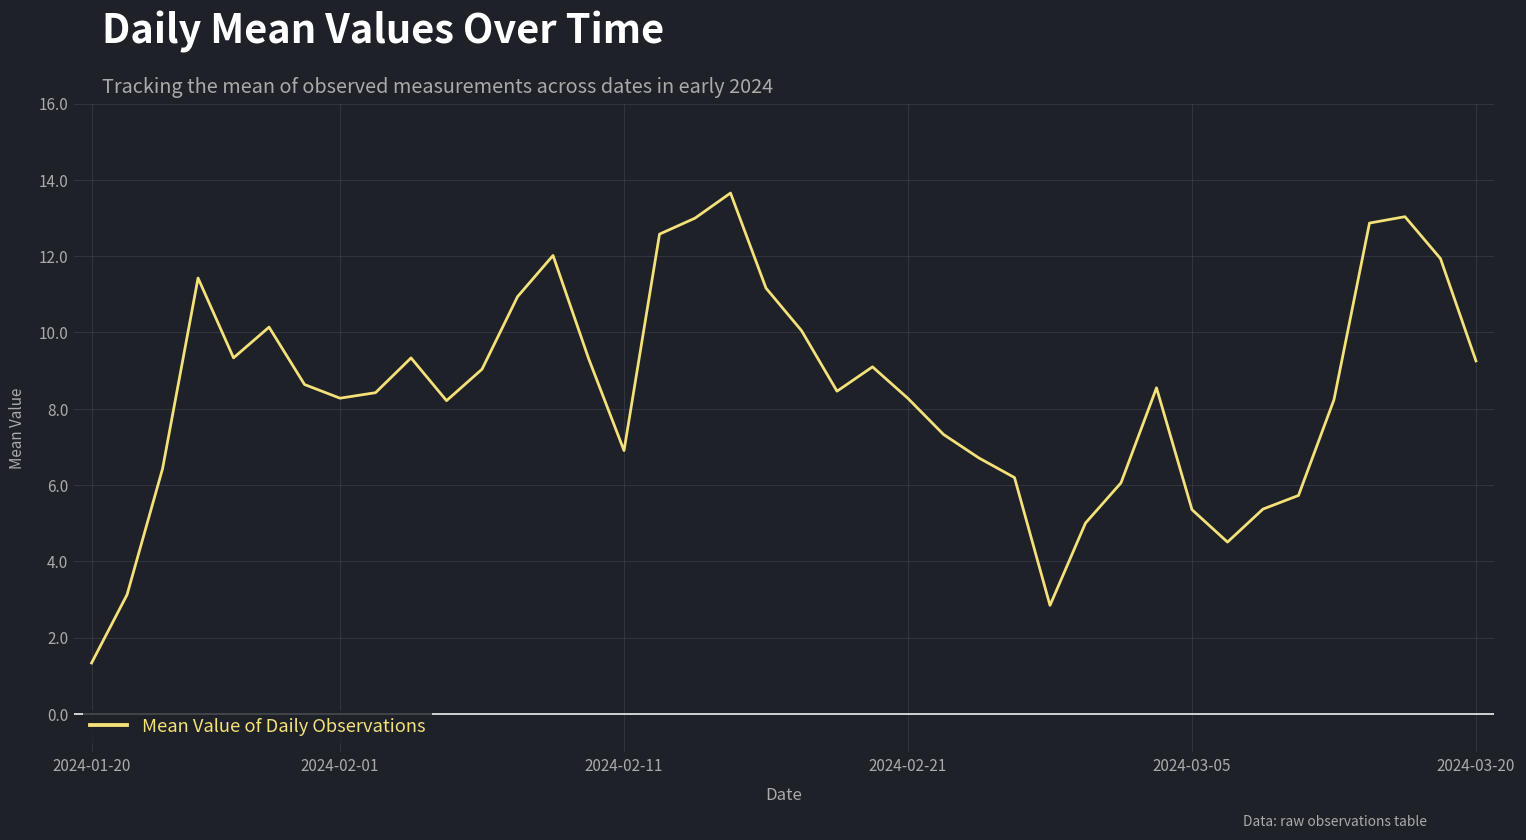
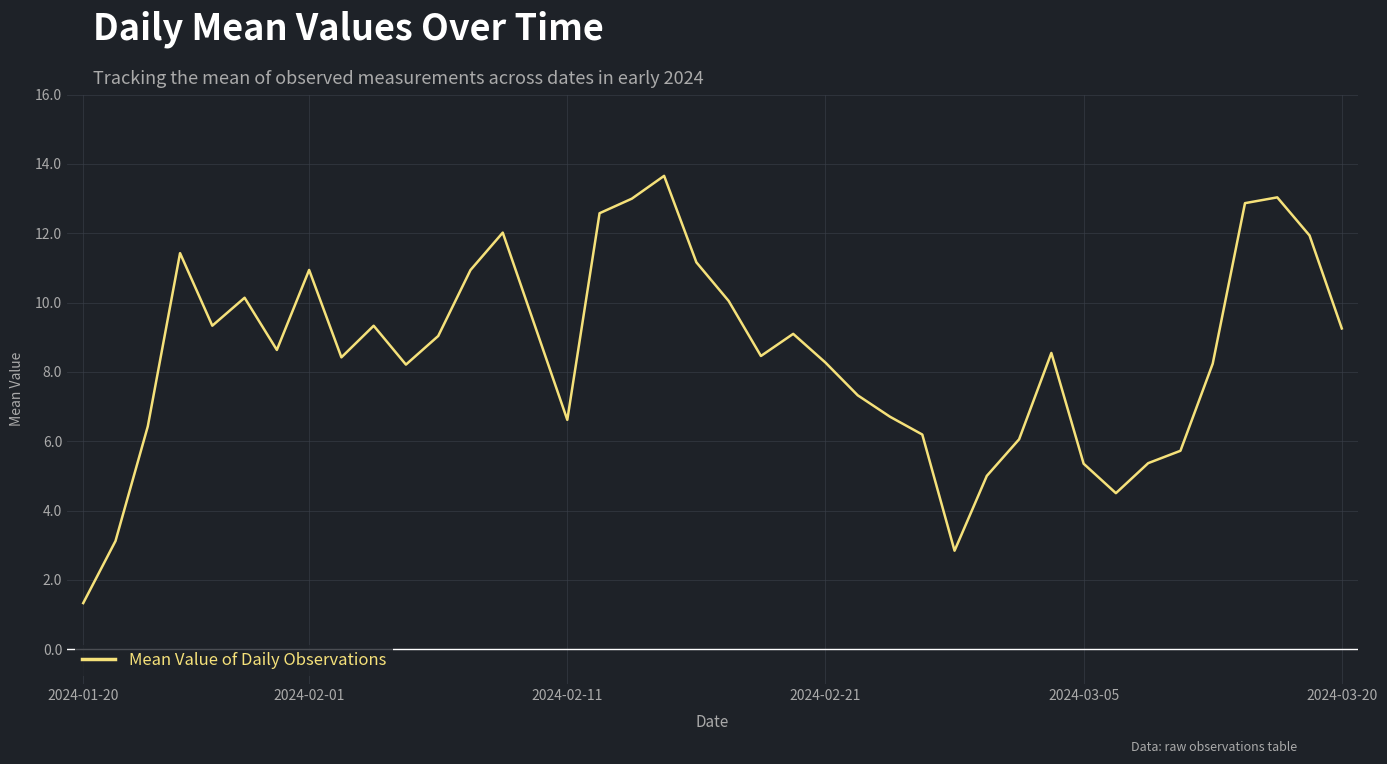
2024-02-01: 8.3 -> 10.9
2024-02-11: 6.9 -> 6.6
